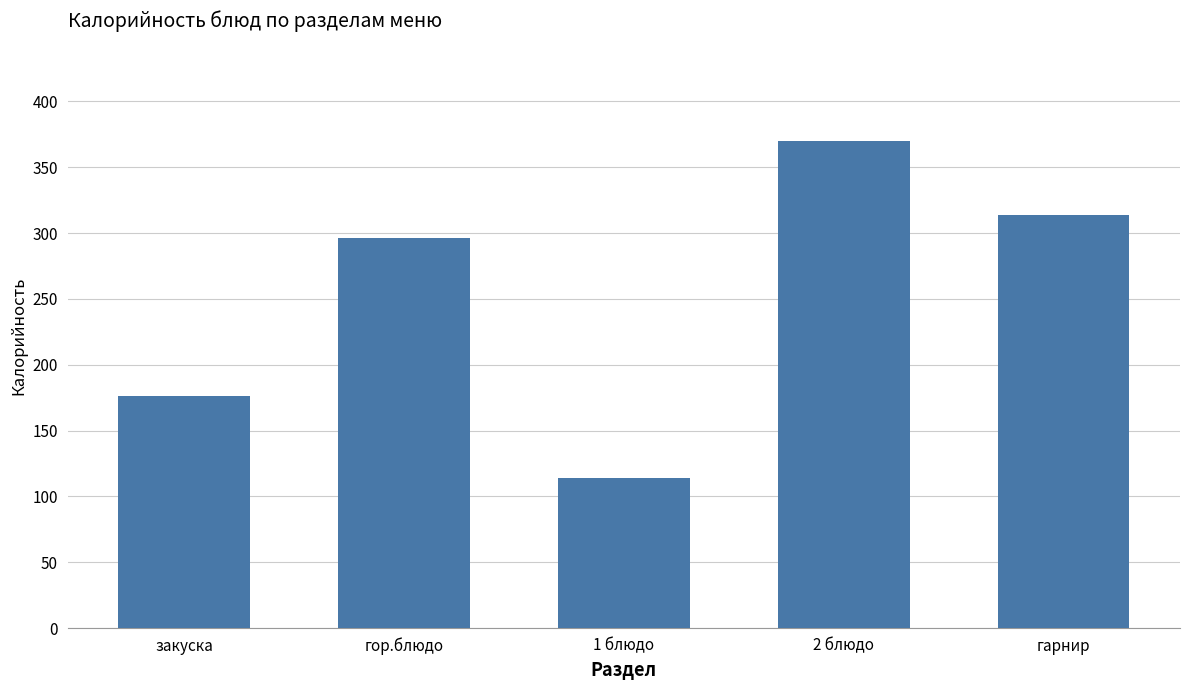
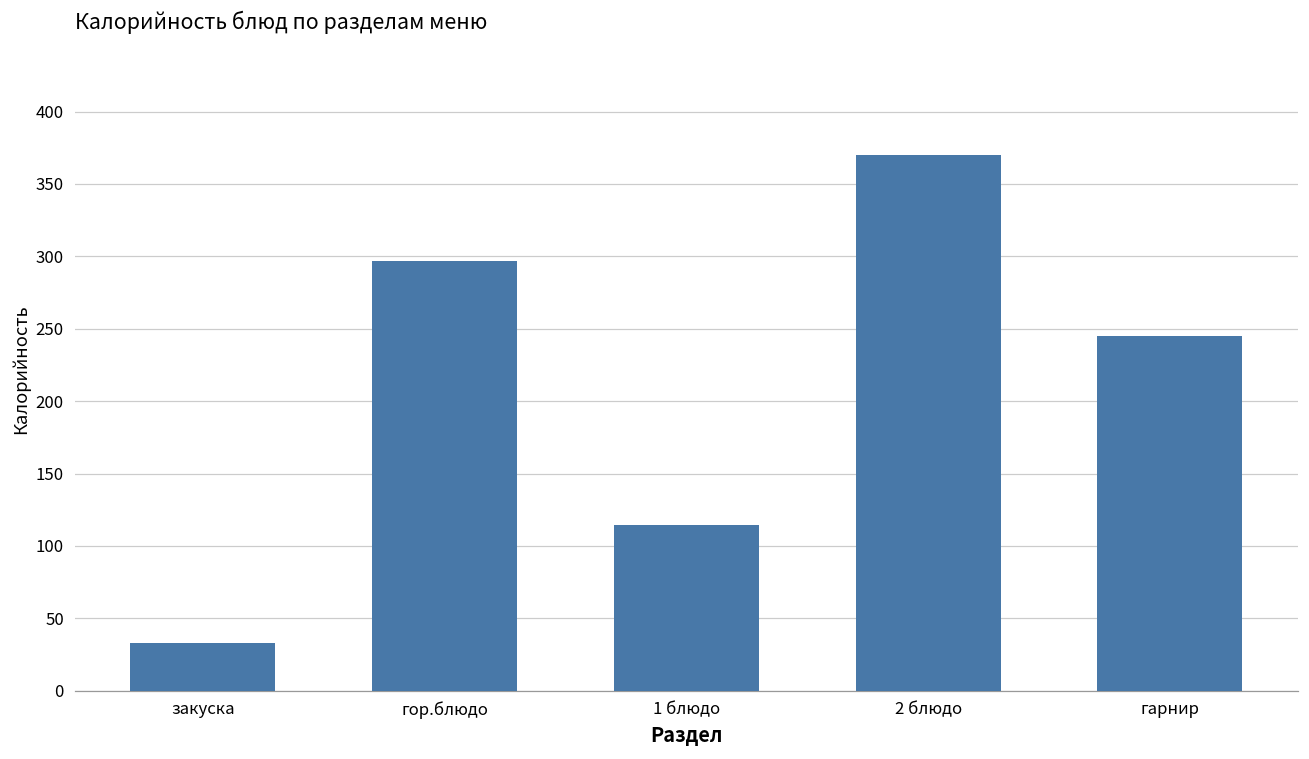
закуска: 176 -> 33
гарнир: 314 -> 245
